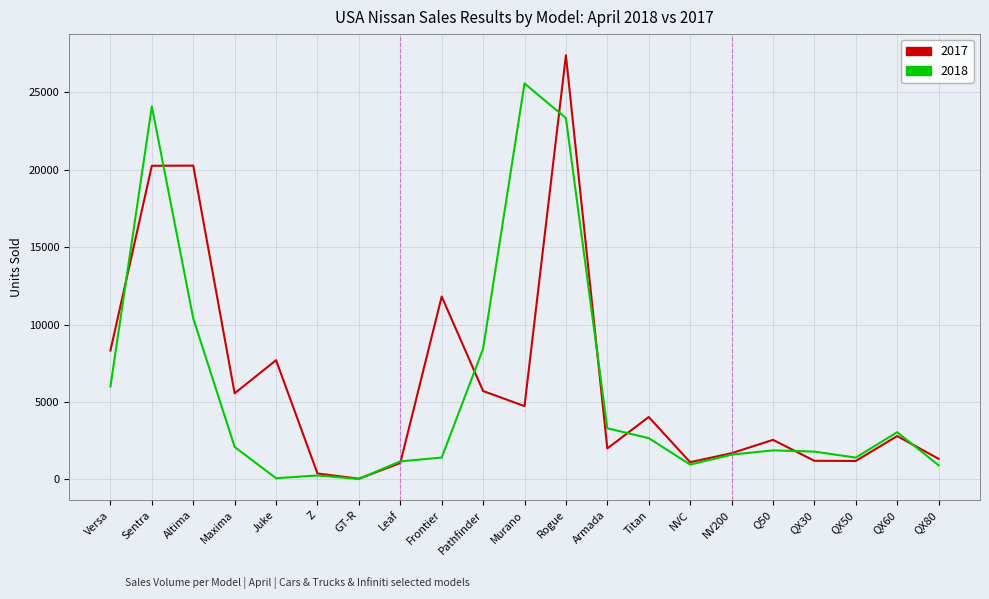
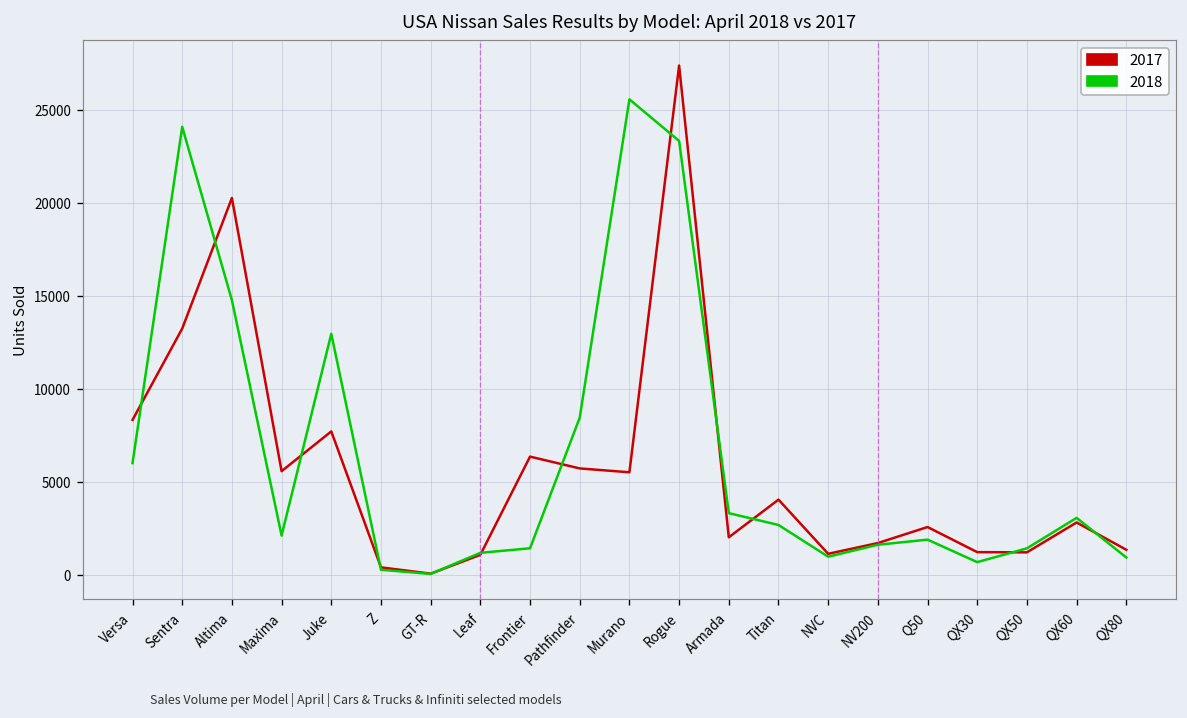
2017, Sentra: 20300 -> 13200
2018, Altima: 10400 -> 14800
2018, Juke: 100 -> 13000
2017, Frontier: 11800 -> 6300
2017, Murano: 4700 -> 5500
2018, QX30: 1800 -> 700
